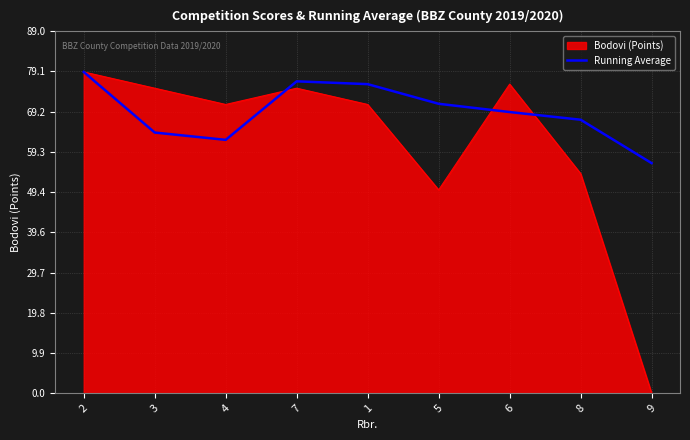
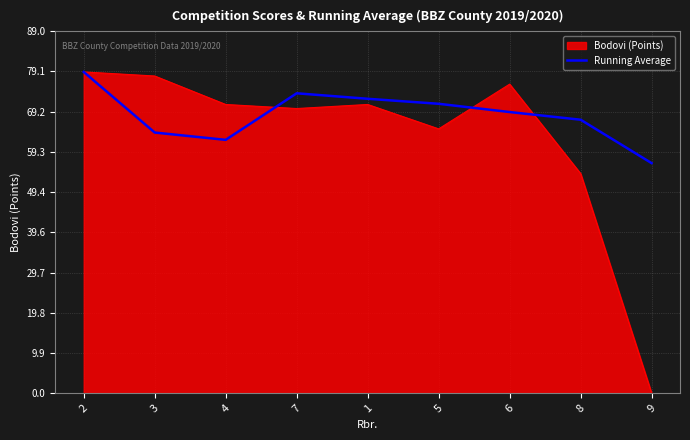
Bodovi (Points), 3: 75 -> 78
Bodovi (Points), 7: 75 -> 70
Running Average, 7: 77 -> 74
Running Average, 1: 76 -> 72
Bodovi (Points), 5: 50 -> 65
